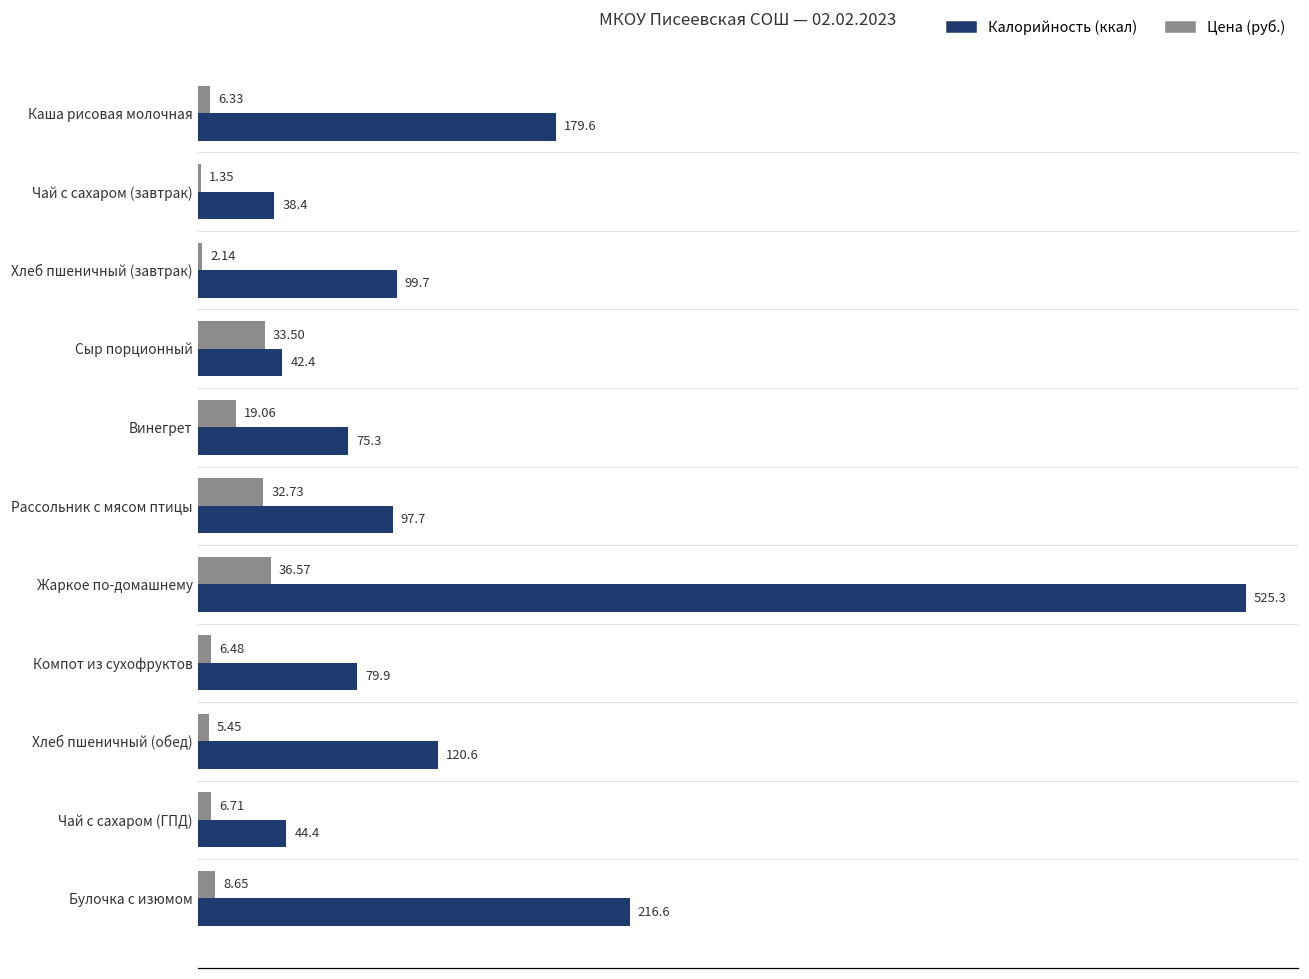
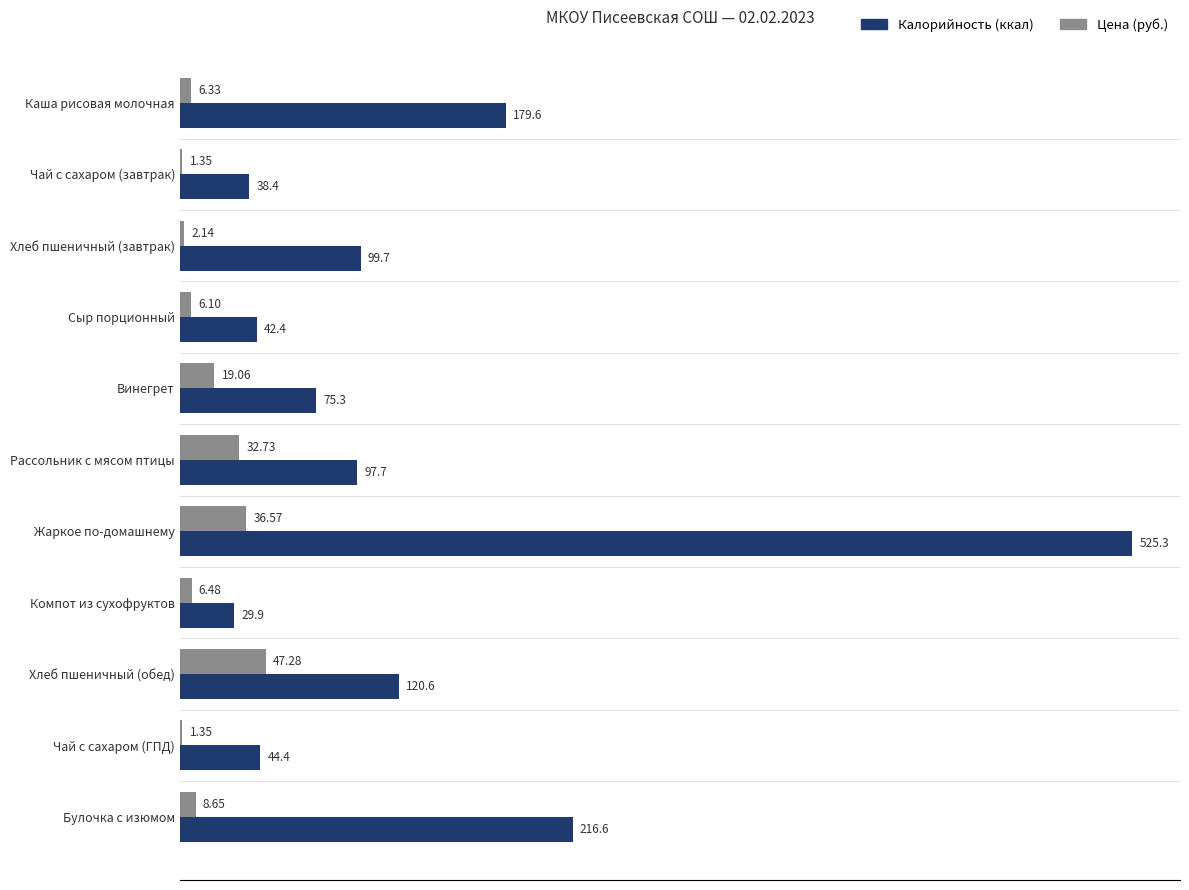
Цена (руб.), Сыр порционный: 33.50 -> 6.10
Калорийность (ккал), Компот из сухофруктов: 79.9 -> 29.9
Цена (руб.), Хлеб пшеничный (обед): 5.45 -> 47.28
Цена (руб.), Чай с сахаром (ГПД): 6.71 -> 1.35
